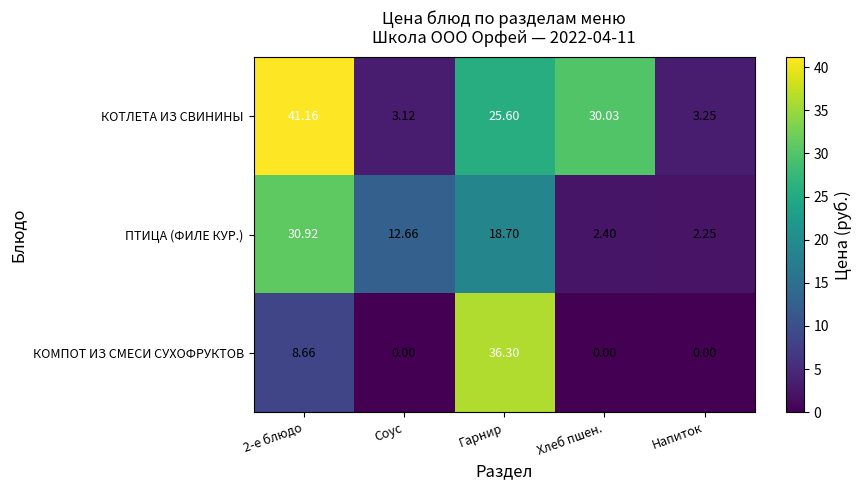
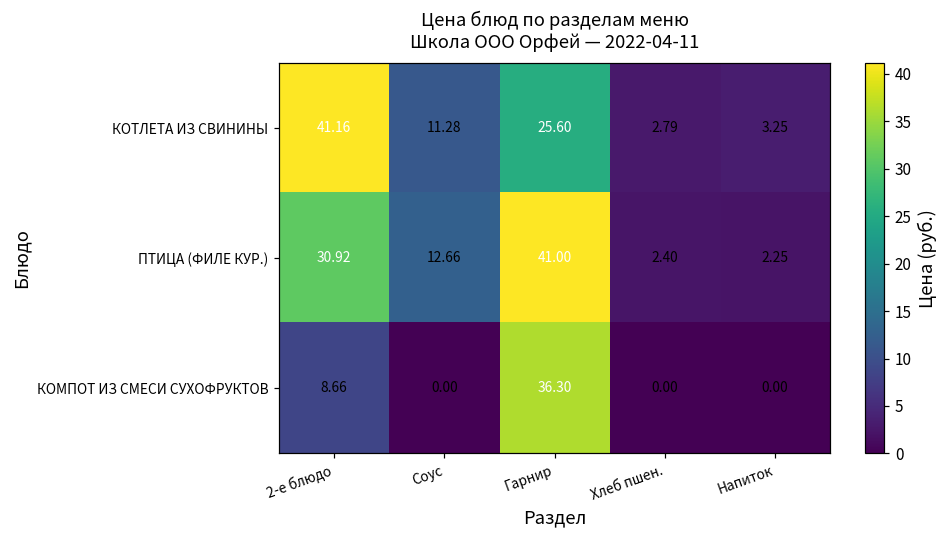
КОТЛЕТА ИЗ СВИНИНЫ, Соус: 3.12 -> 11.28
КОТЛЕТА ИЗ СВИНИНЫ, Хлеб пшен.: 30.03 -> 2.79
ПТИЦА (ФИЛЕ КУР.), Гарнир: 18.70 -> 41.00
